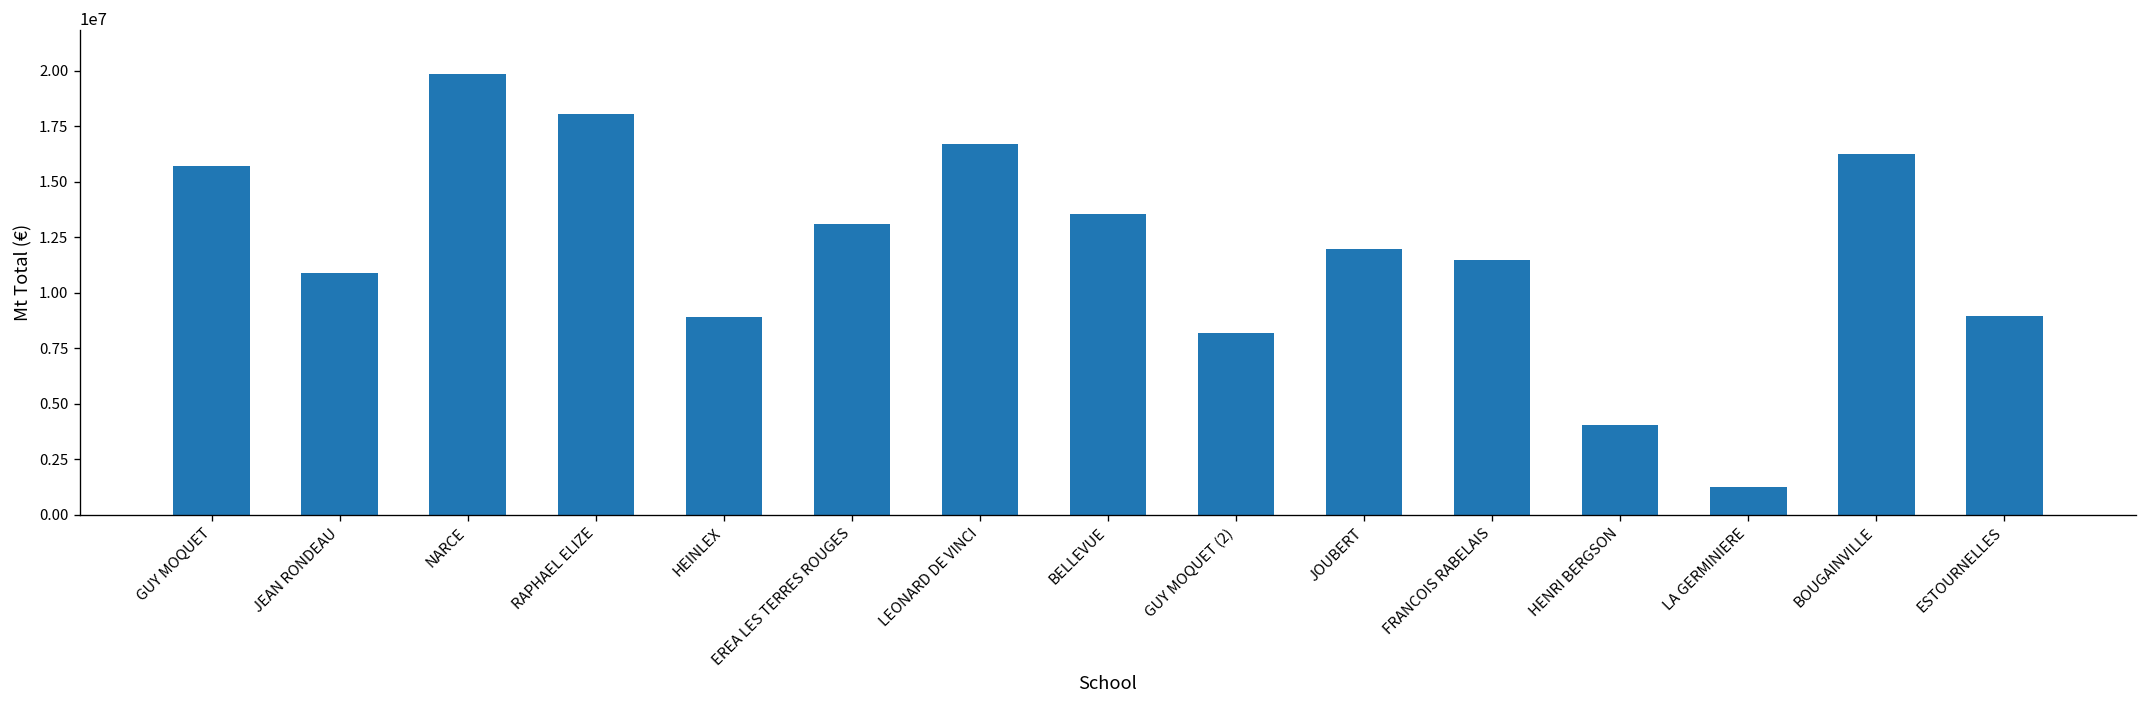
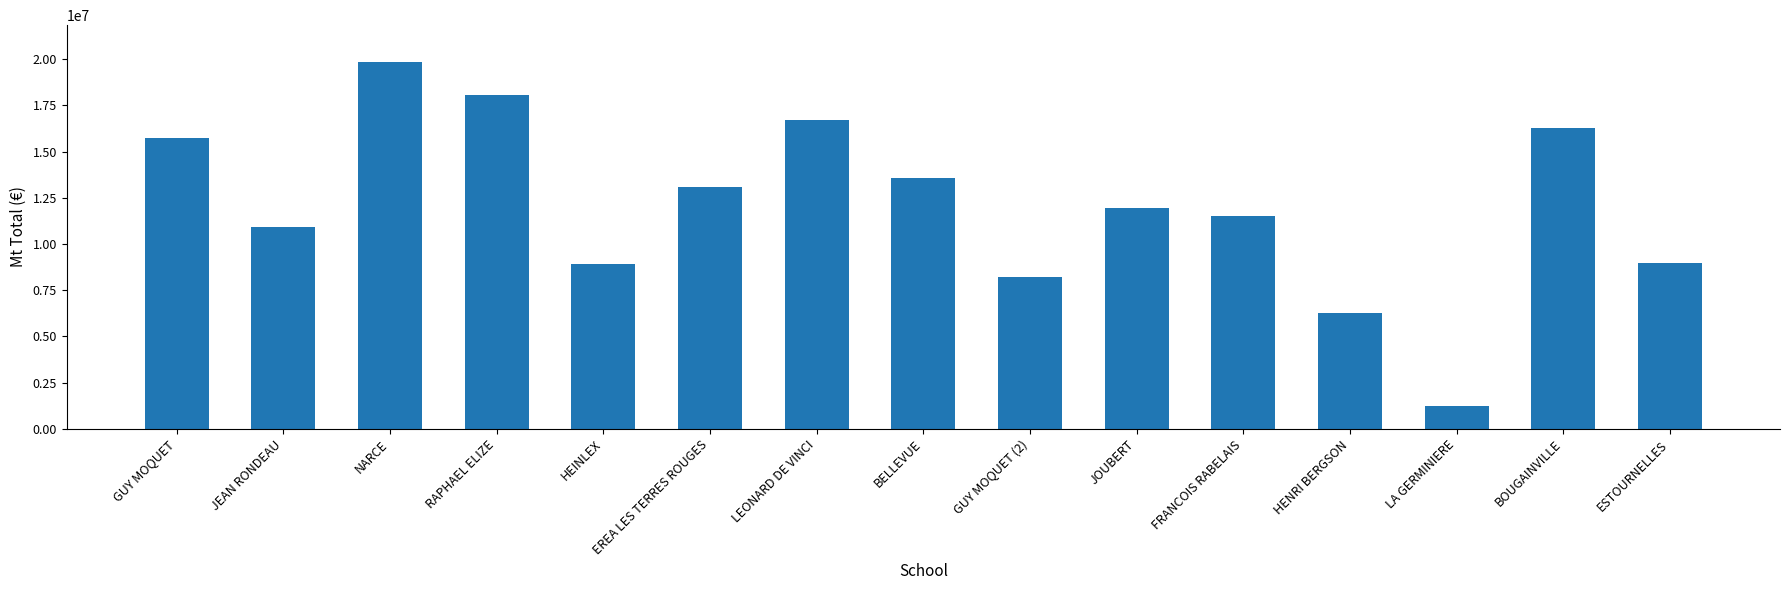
HENRI BERGSON: 4000000 -> 6300000
